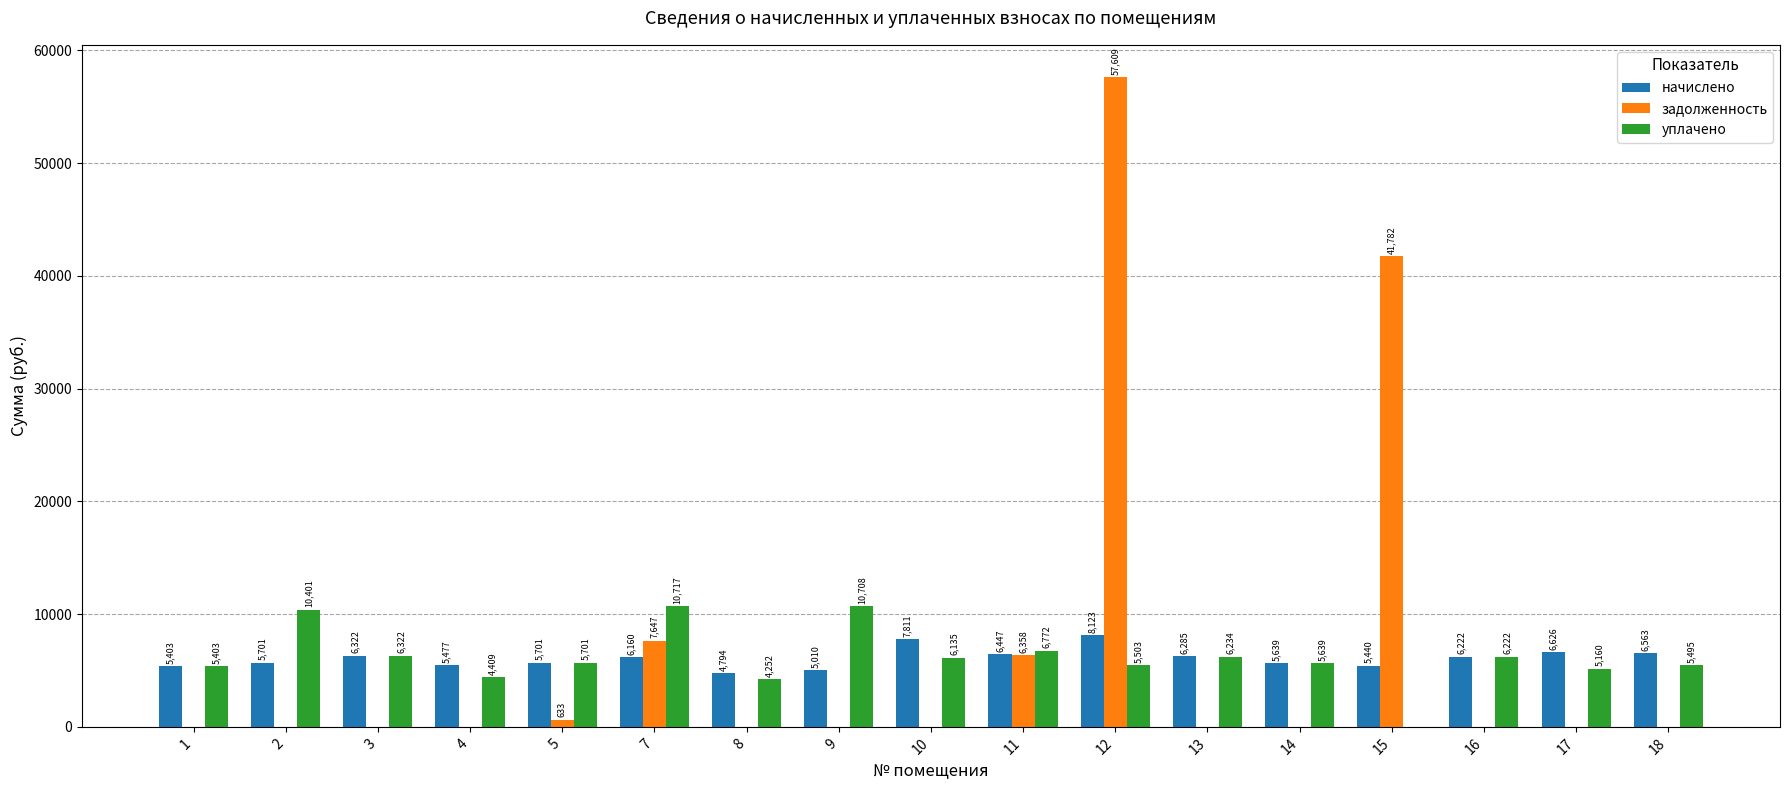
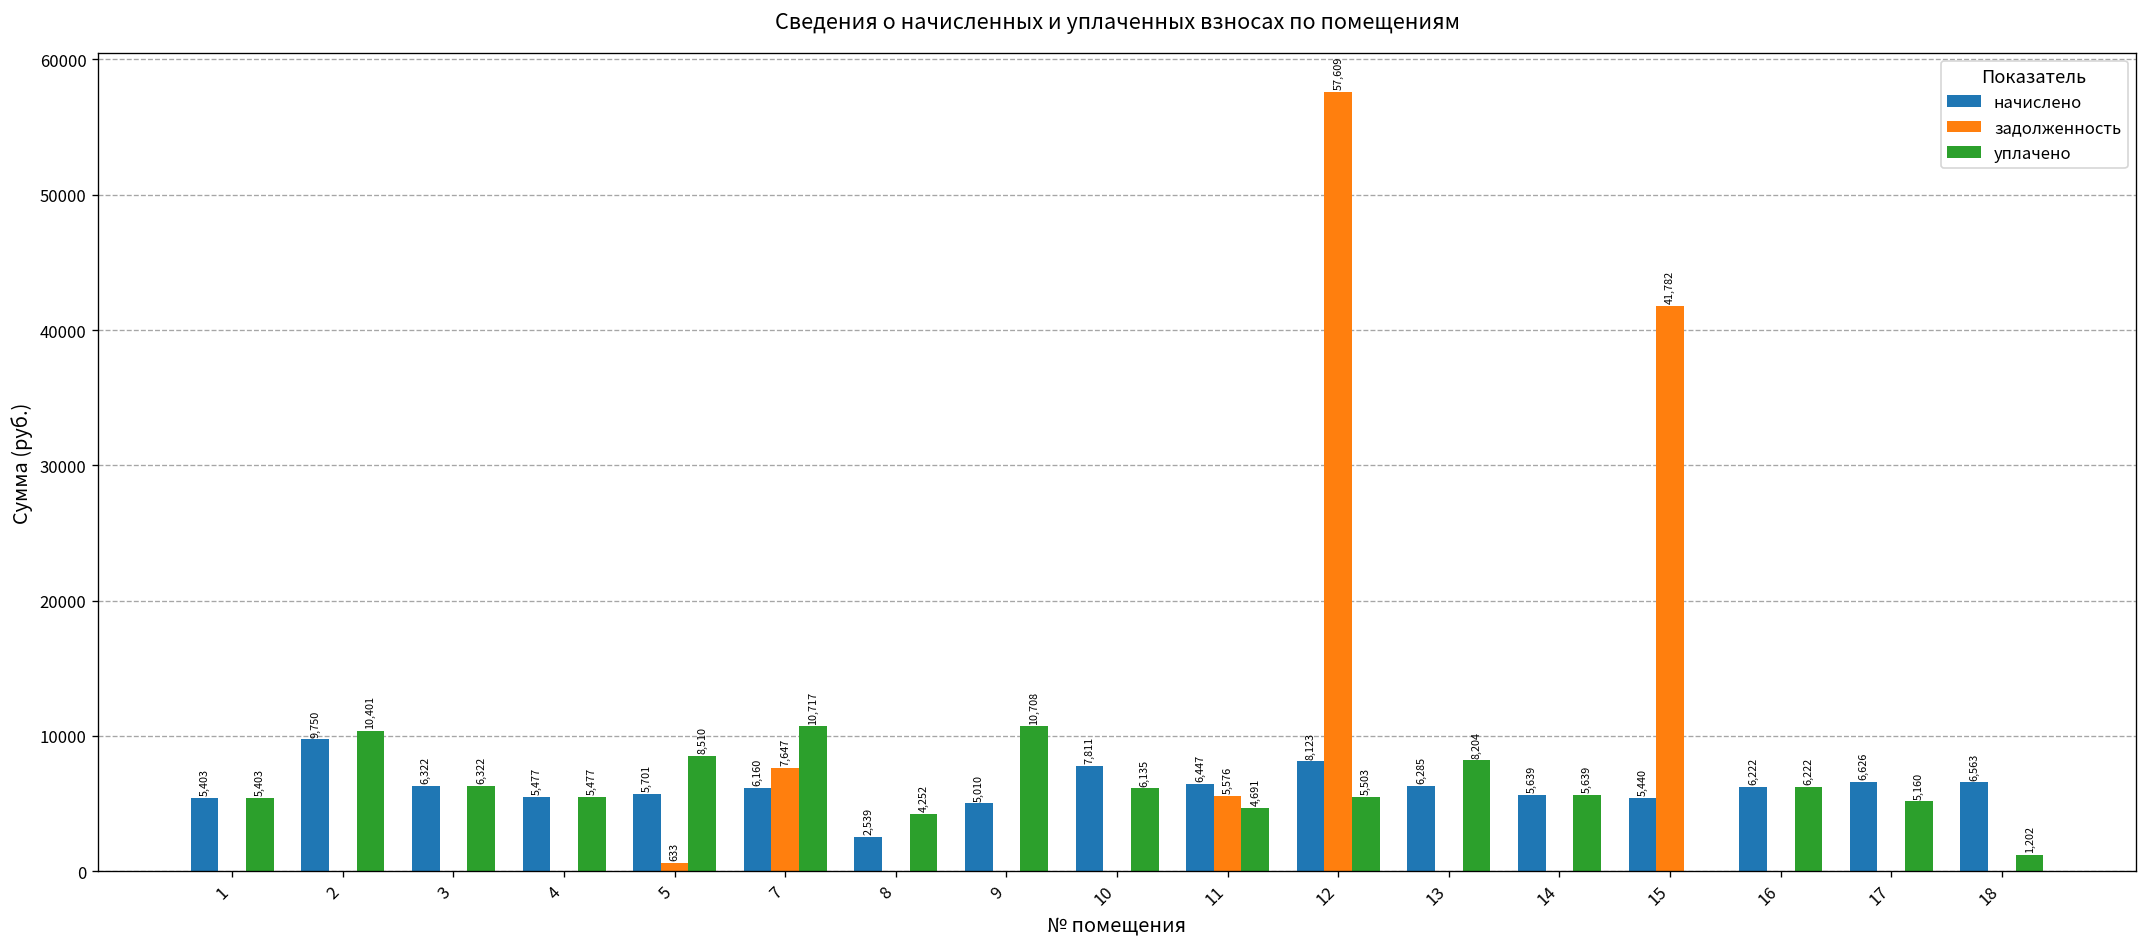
начислено, 2: 5,701 -> 9,750
уплачено, 4: 4,409 -> 5,477
уплачено, 5: 5,701 -> 8,510
начислено, 8: 4,794 -> 2,539
задолженность, 11: 6,358 -> 5,576
уплачено, 11: 6,772 -> 4,691
уплачено, 13: 6,234 -> 8,204
уплачено, 18: 5,495 -> 1,202
